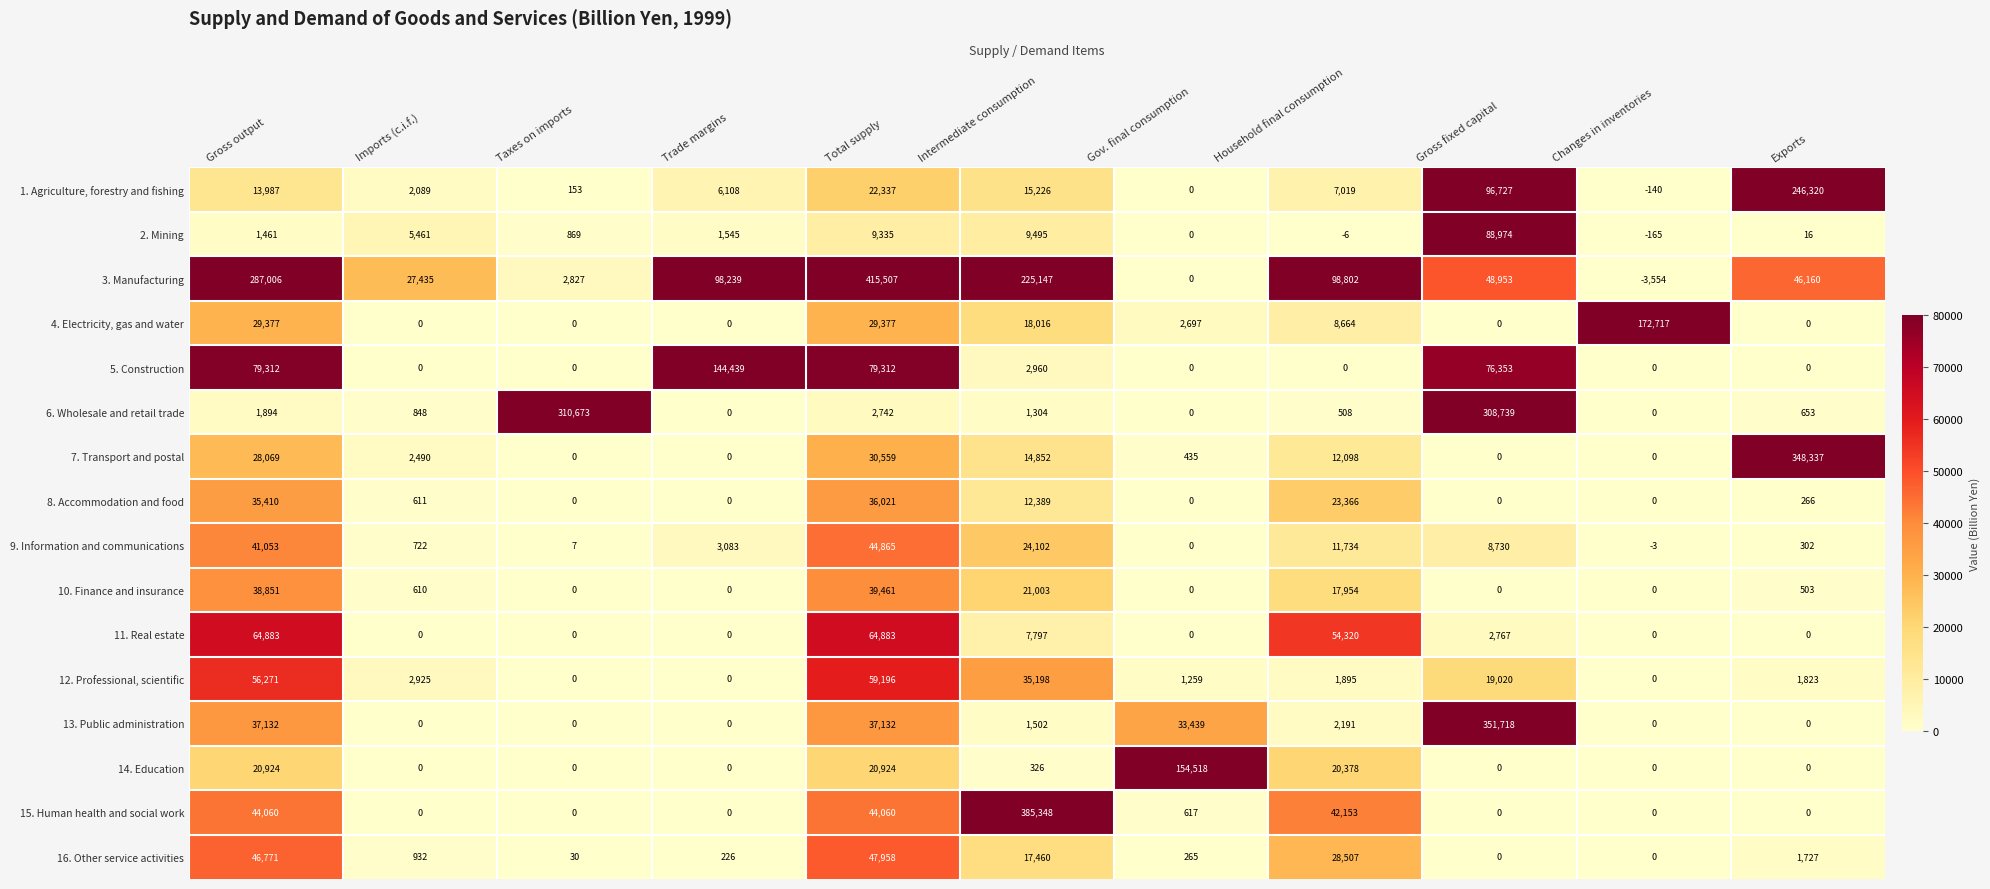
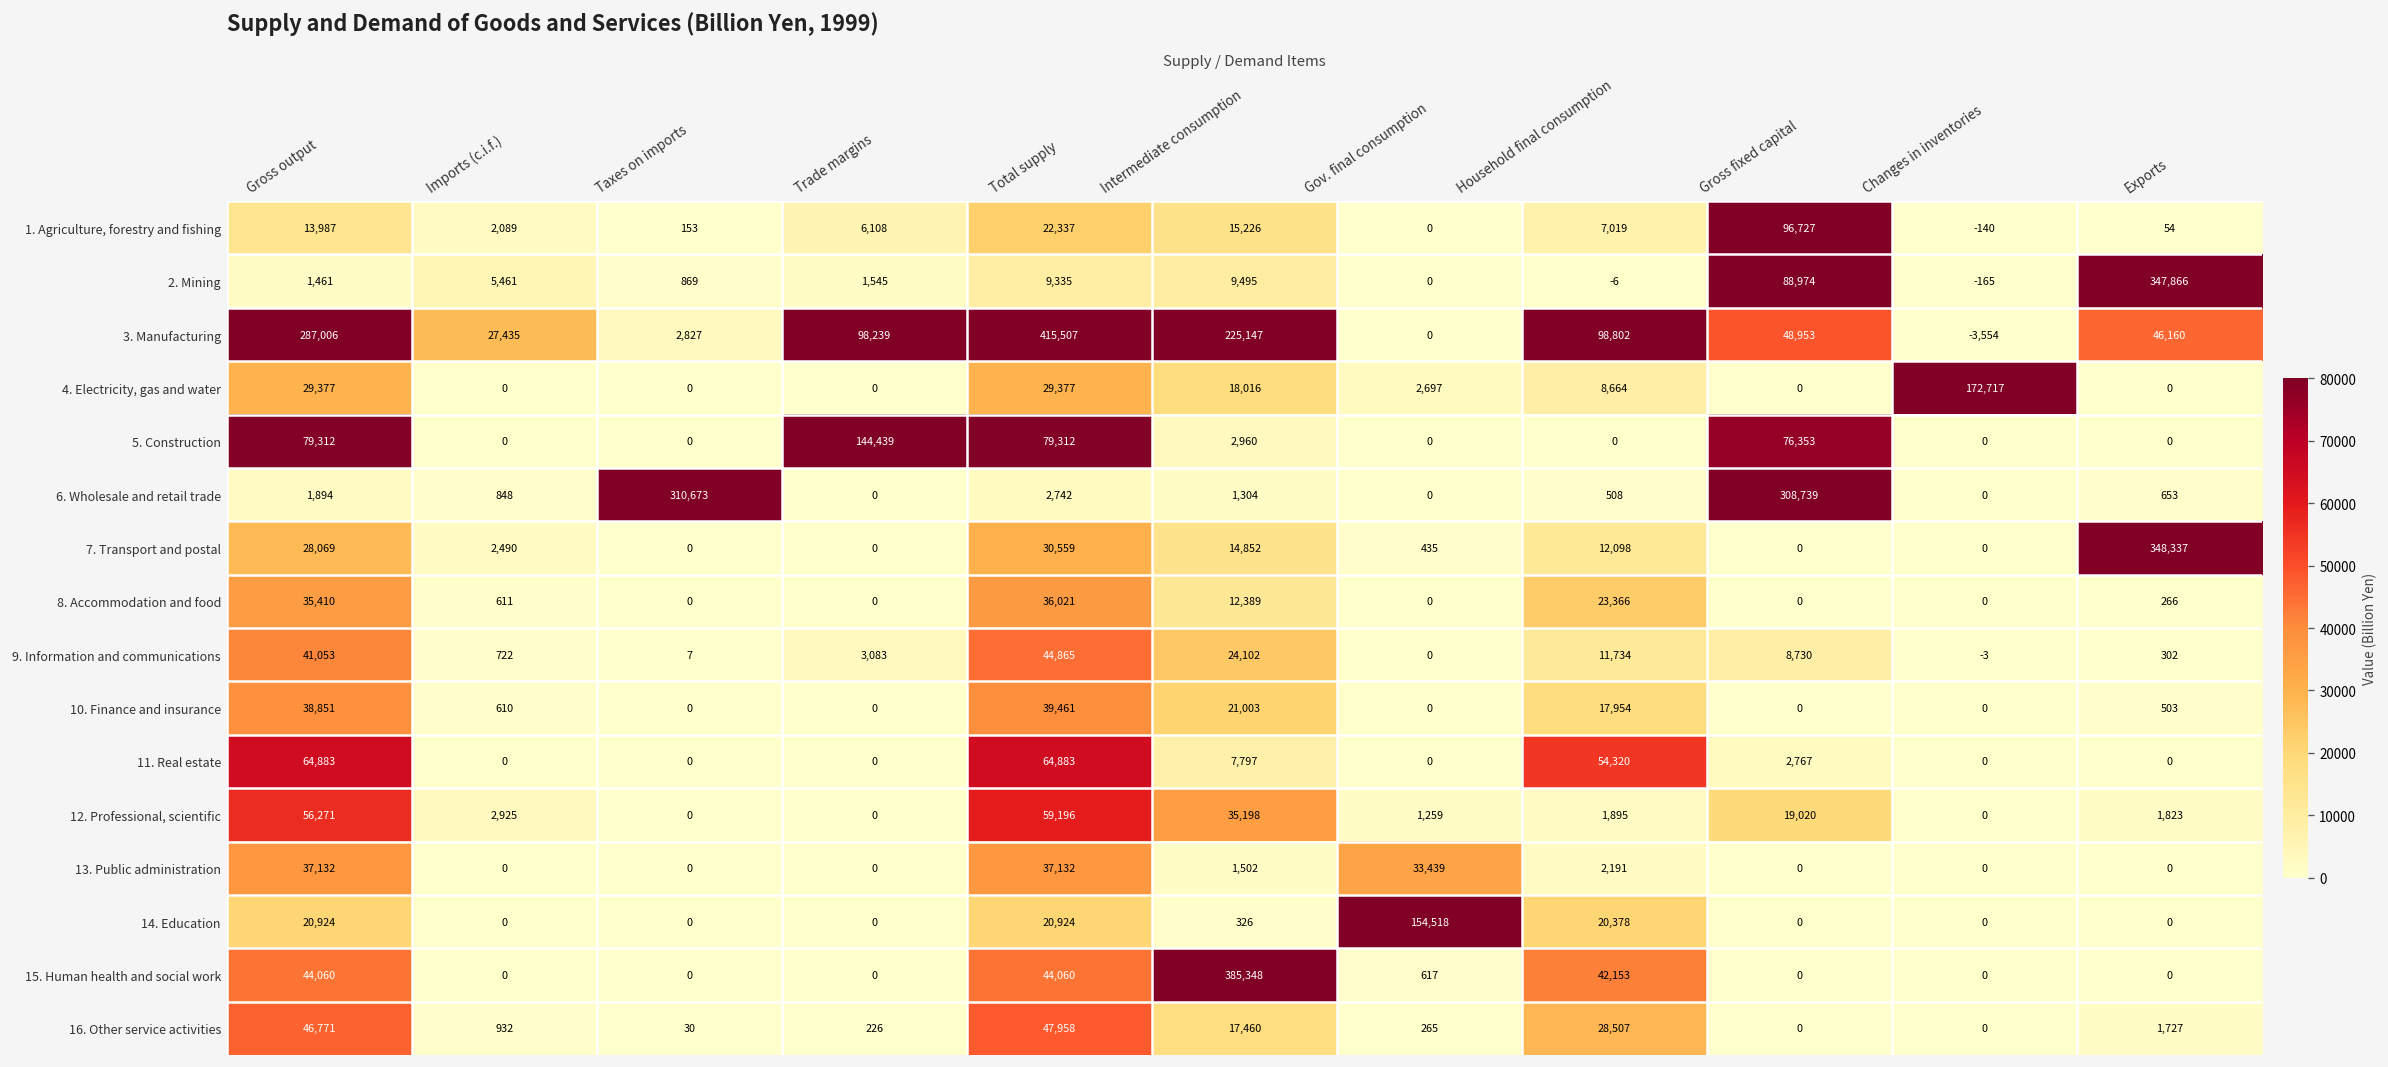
1. Agriculture, forestry and fishing, Exports: 246,320 -> 54
2. Mining, Exports: 16 -> 347,866
13. Public administration, Gross fixed capital: 351,718 -> 0
